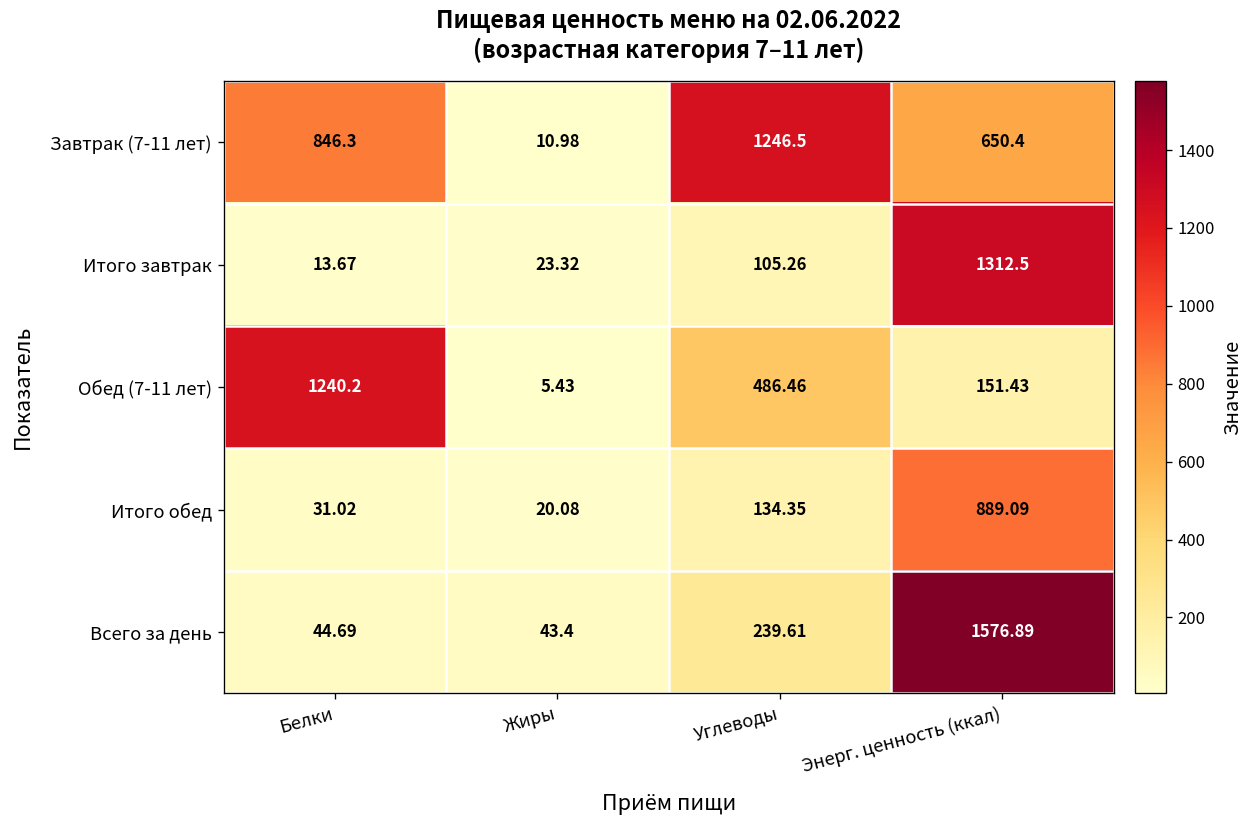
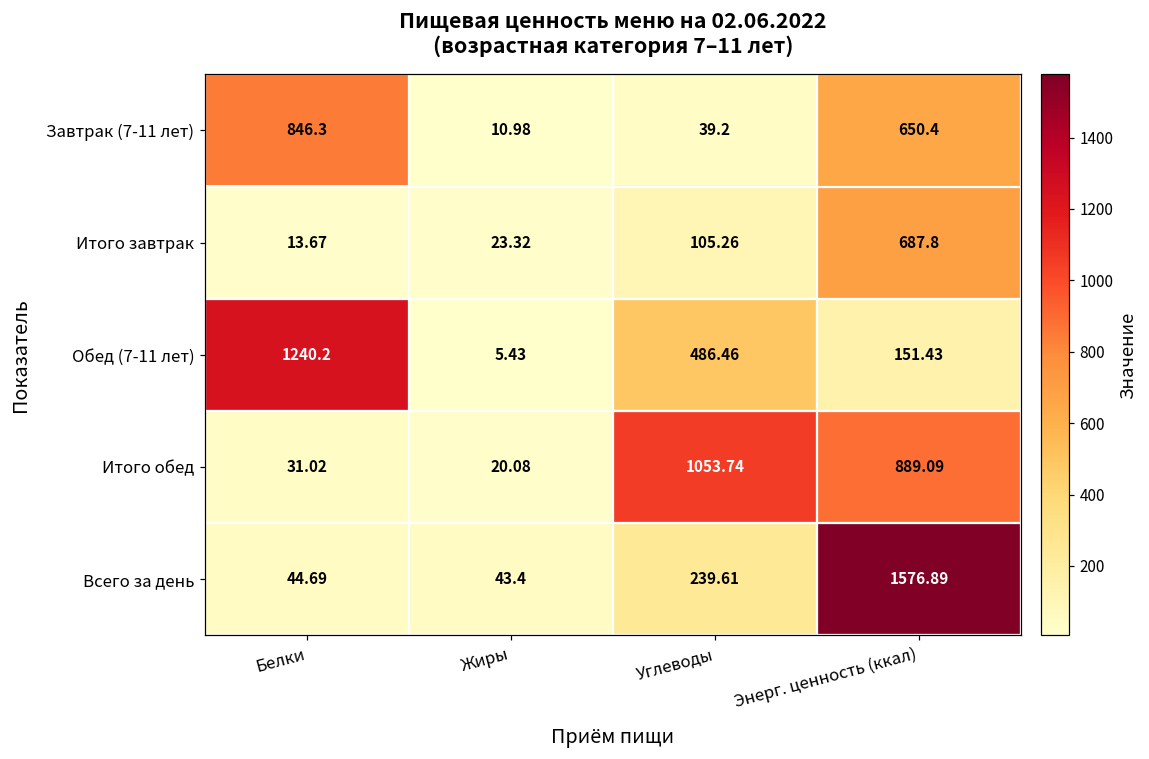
Завтрак (7-11 лет), Углеводы: 1246.5 -> 39.2
Итого завтрак, Энерг. ценность (ккал): 1312.5 -> 687.8
Итого обед, Углеводы: 134.35 -> 1053.74
